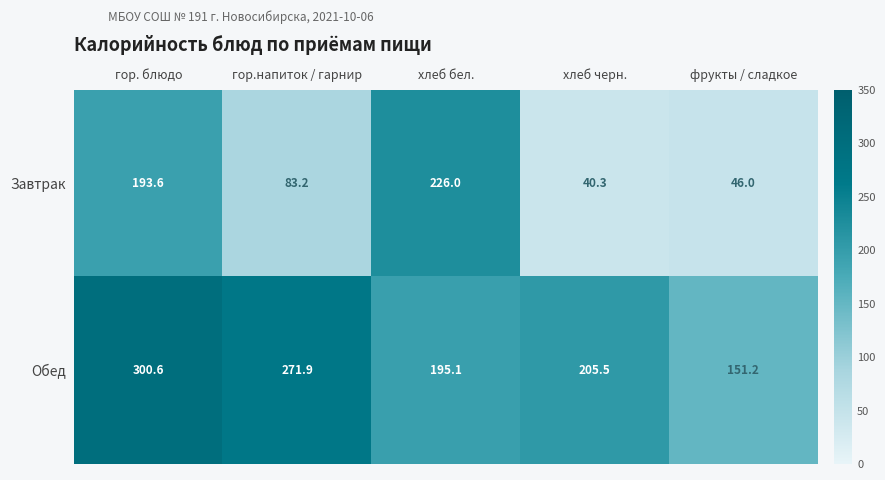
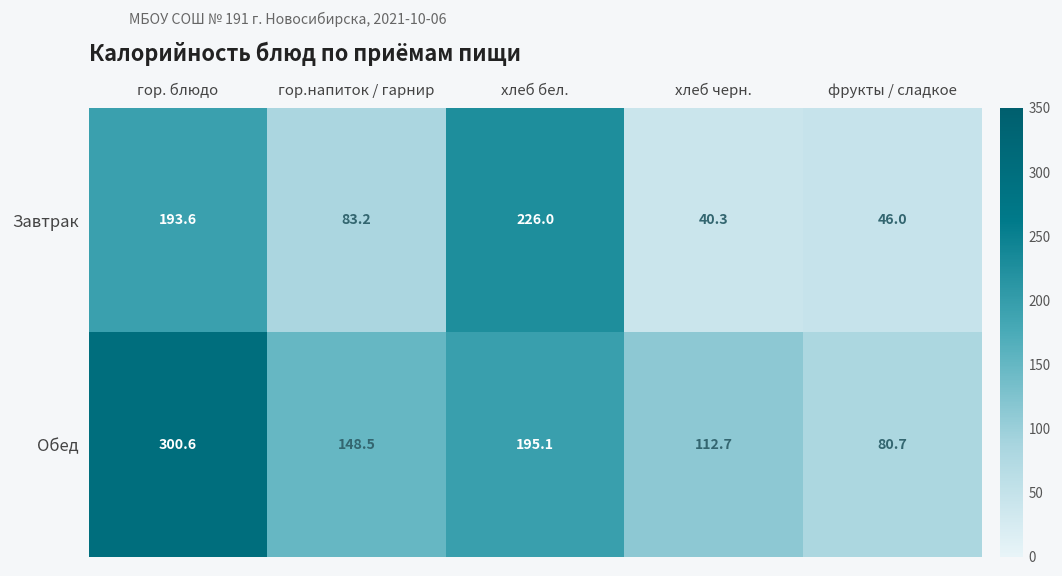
Обед, гор.напиток / гарнир: 271.9 -> 148.5
Обед, хлеб черн.: 205.5 -> 112.7
Обед, фрукты / сладкое: 151.2 -> 80.7
